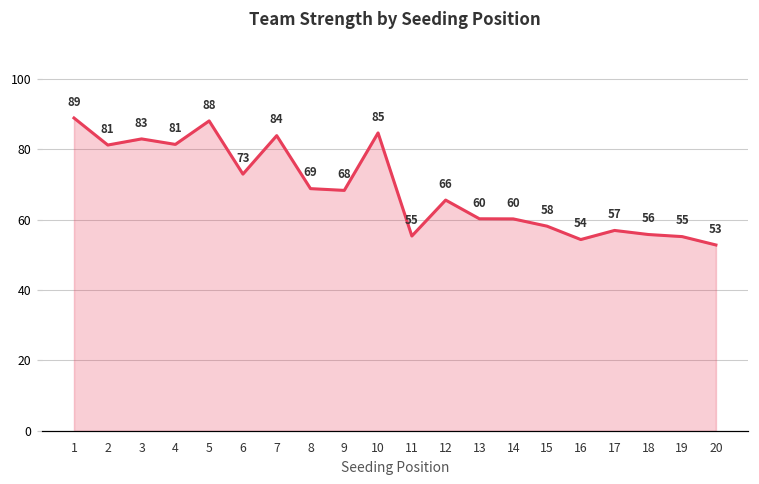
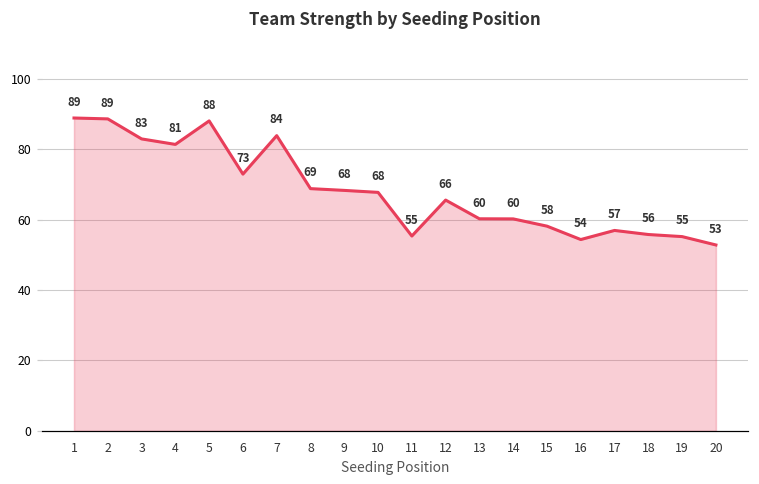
2: 81 -> 89
10: 85 -> 68
